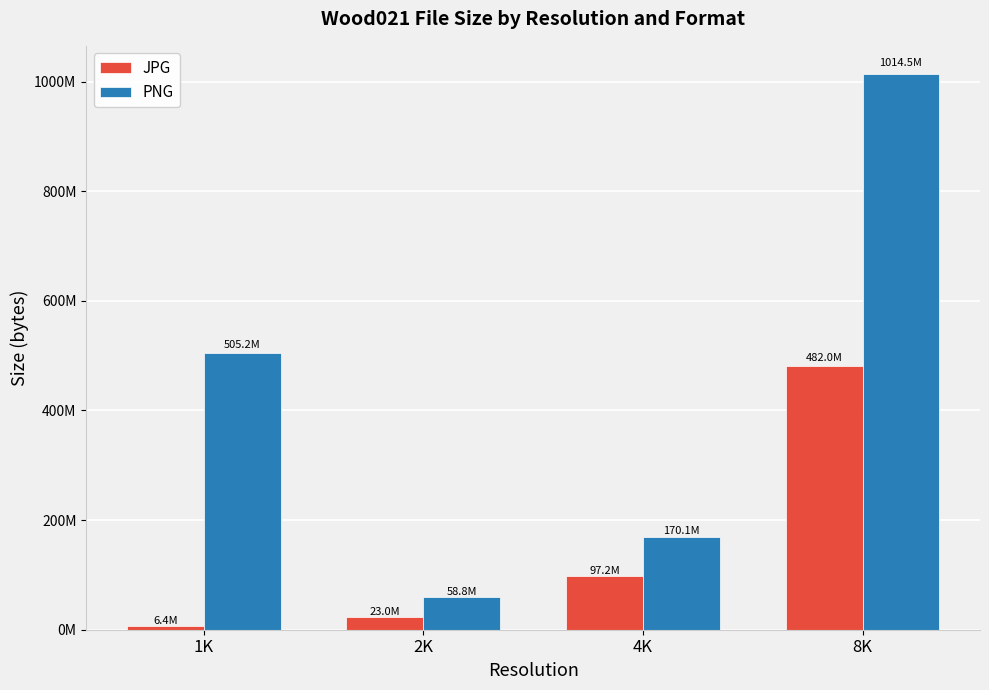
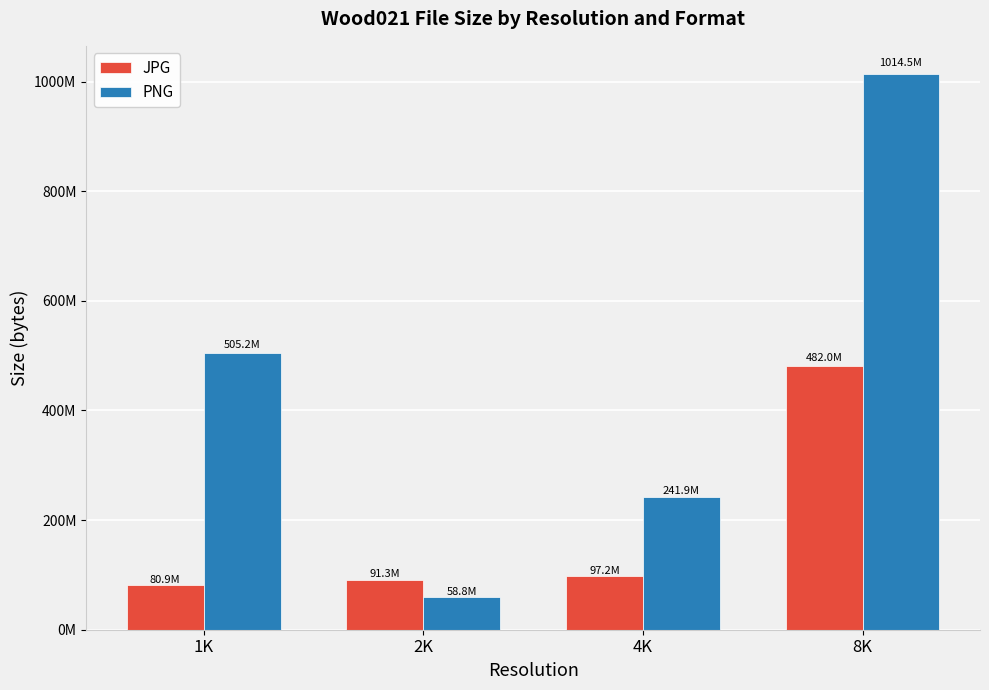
JPG, 1K: 6.4M -> 80.9M
JPG, 2K: 23.0M -> 91.3M
PNG, 4K: 170.1M -> 241.9M
